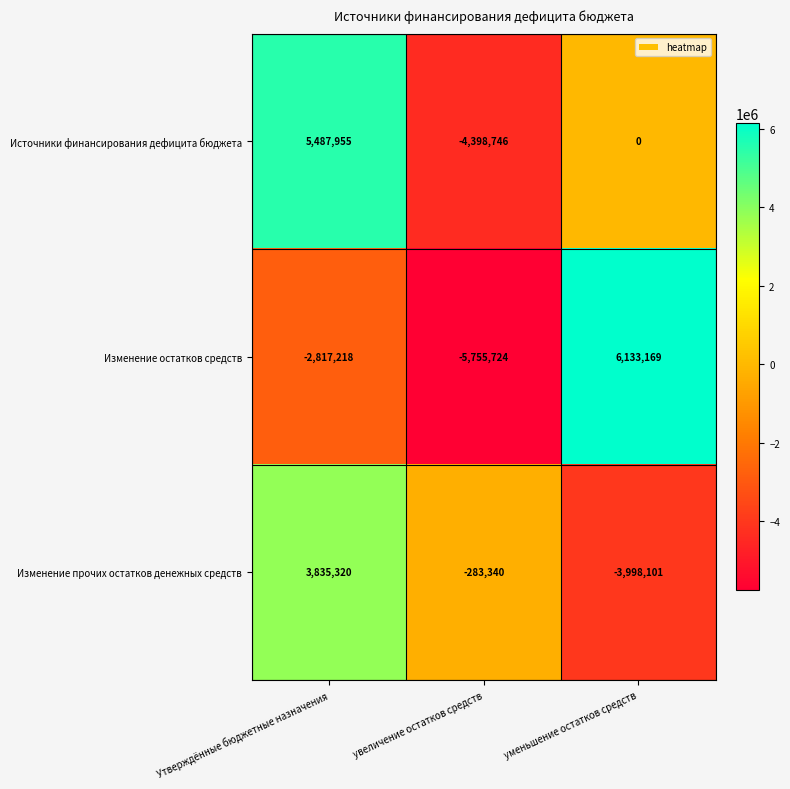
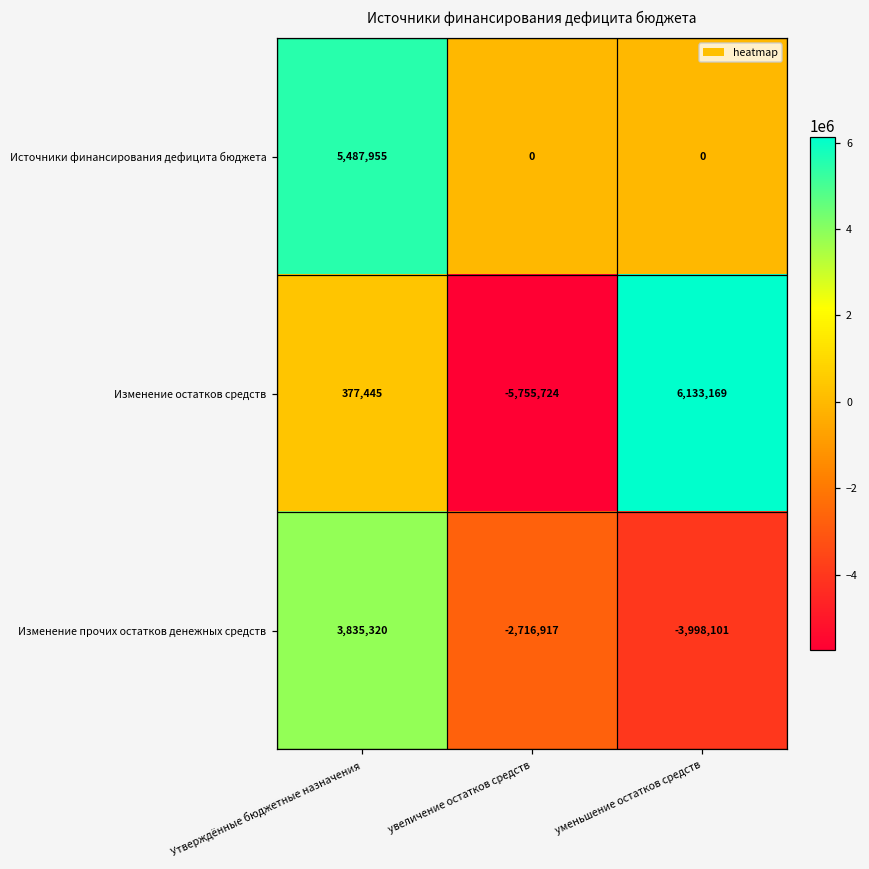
Источники финансирования дефицита бюджета, увеличение остатков средств: -4,398,746 -> 0
Изменение остатков средств, Утверждённые бюджетные назначения: -2,817,218 -> 377,445
Изменение прочих остатков денежных средств, увеличение остатков средств: -283,340 -> -2,716,917
